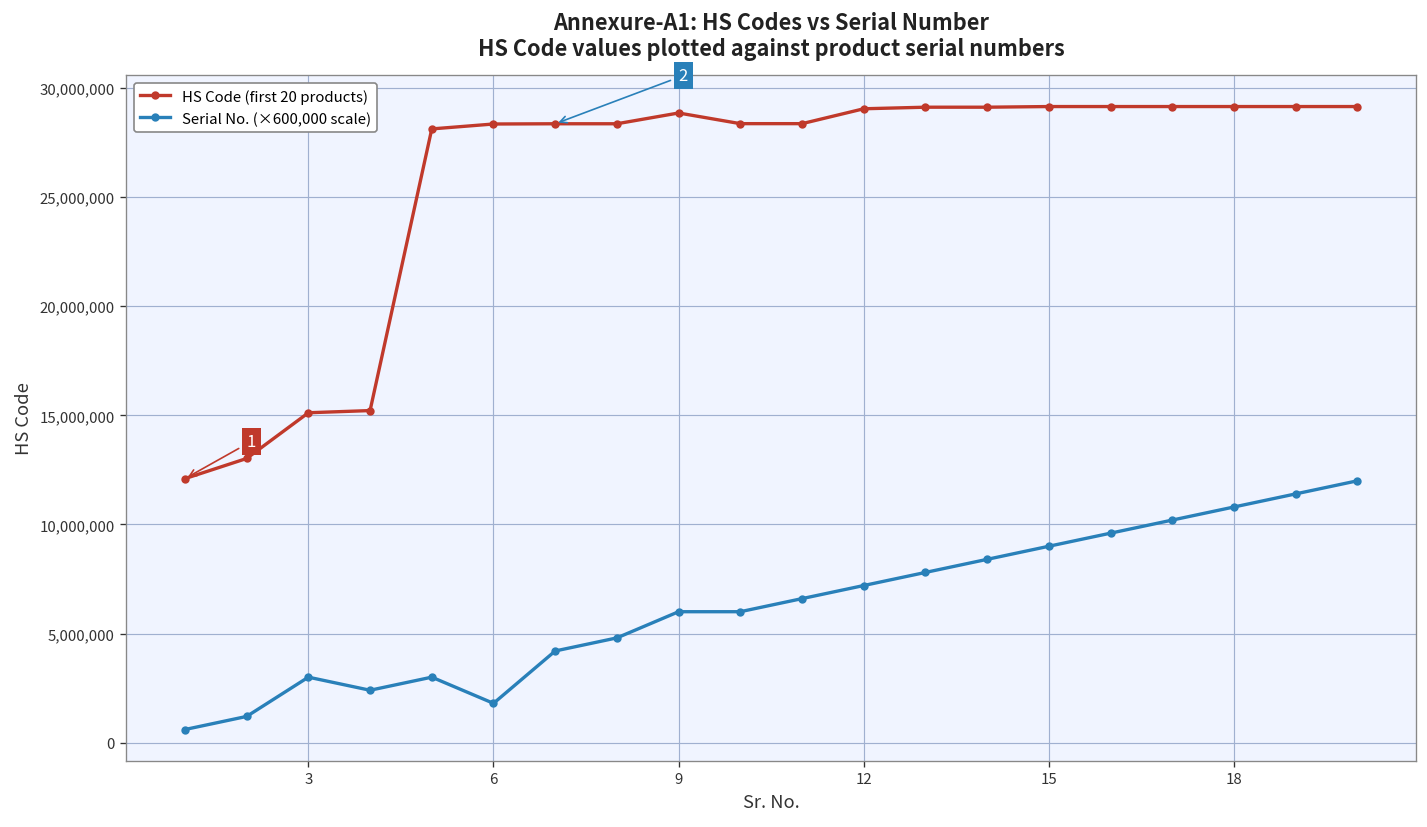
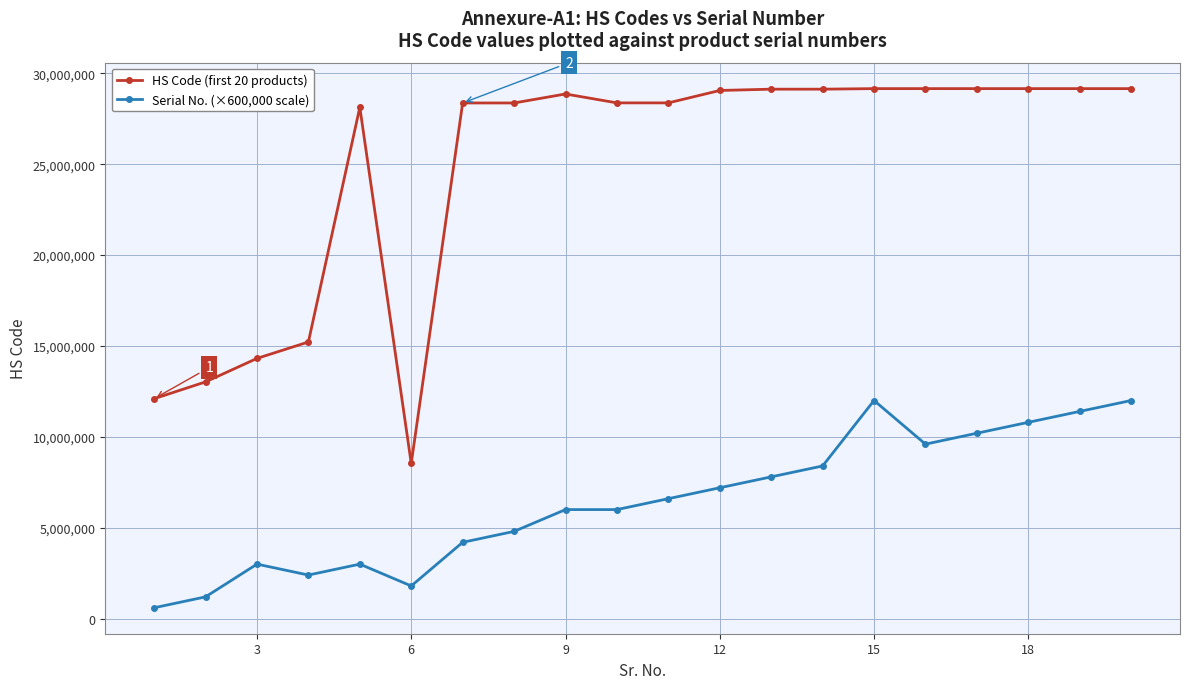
HS Code (first 20 products), 3: 15,100,000 -> 14,300,000
HS Code (first 20 products), 6: 28,400,000 -> 8,500,000
Serial No. (×600,000 scale), 15: 9,000,000 -> 12,000,000
